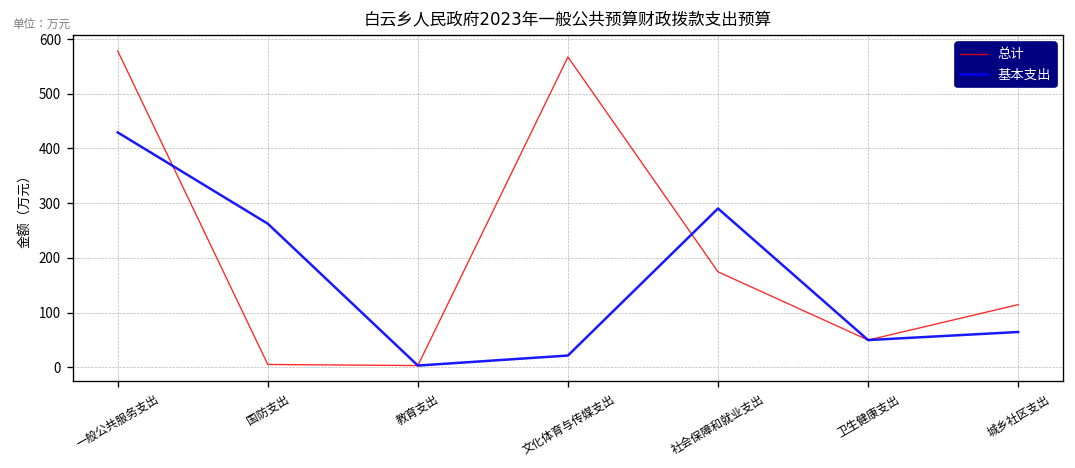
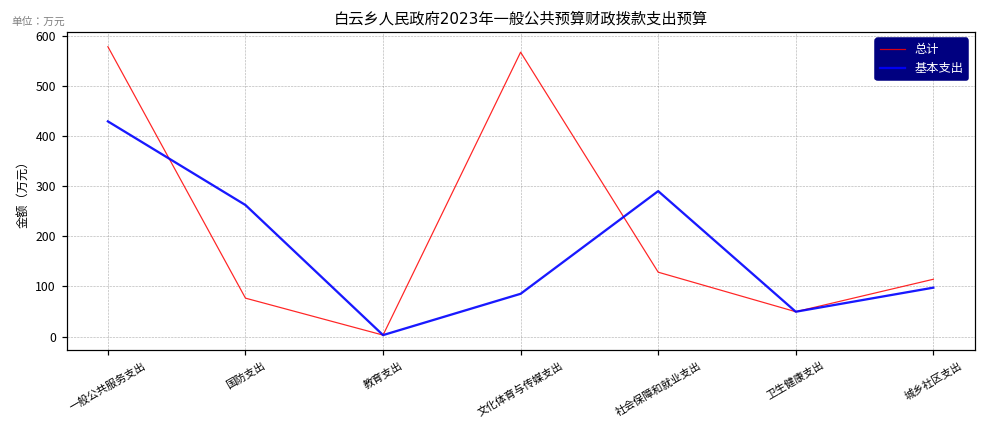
总计, 国防支出: 10 -> 80
基本支出, 文化体育与传媒支出: 20 -> 90
总计, 社会保障和就业支出: 170 -> 130
基本支出, 城乡社区支出: 60 -> 100
